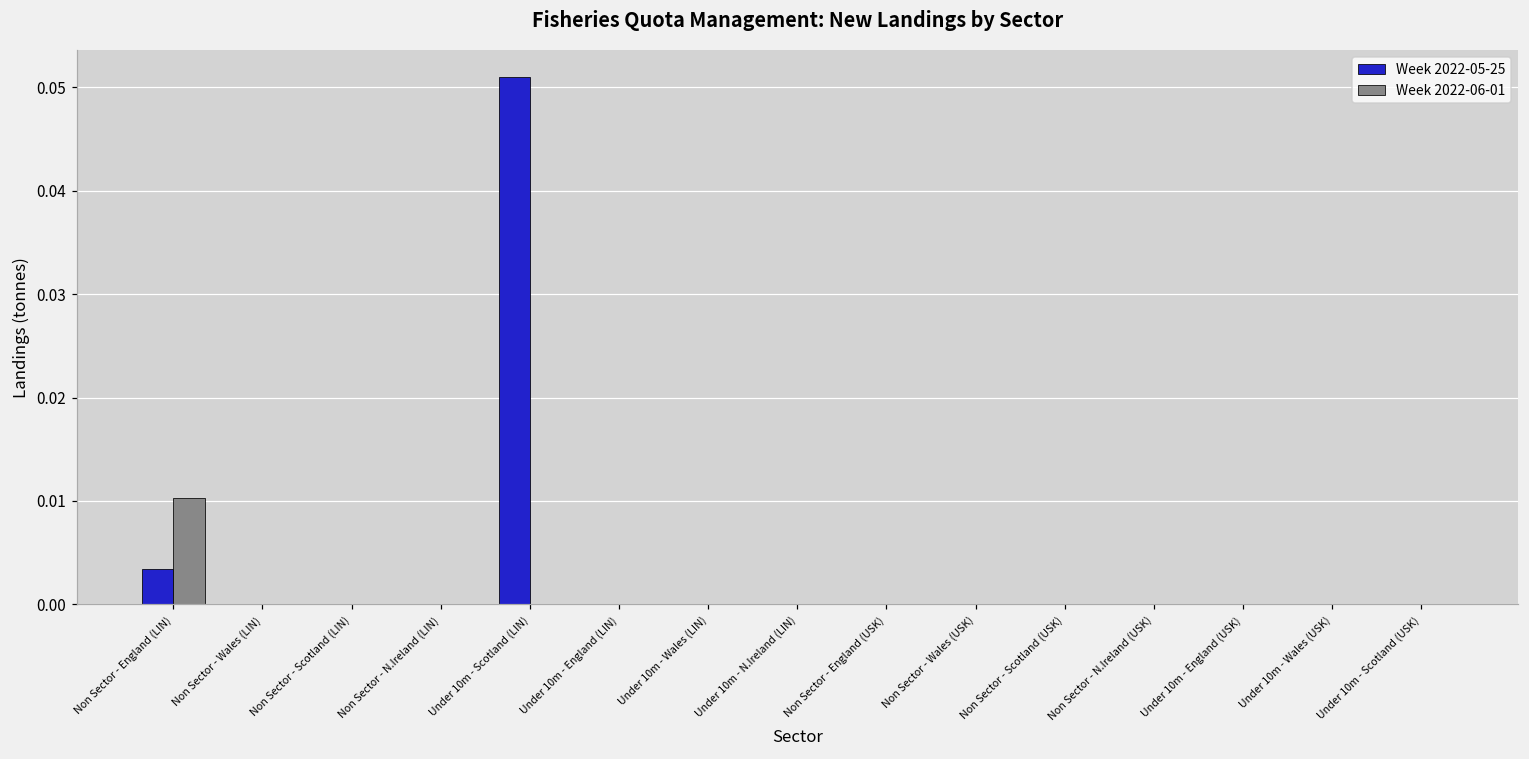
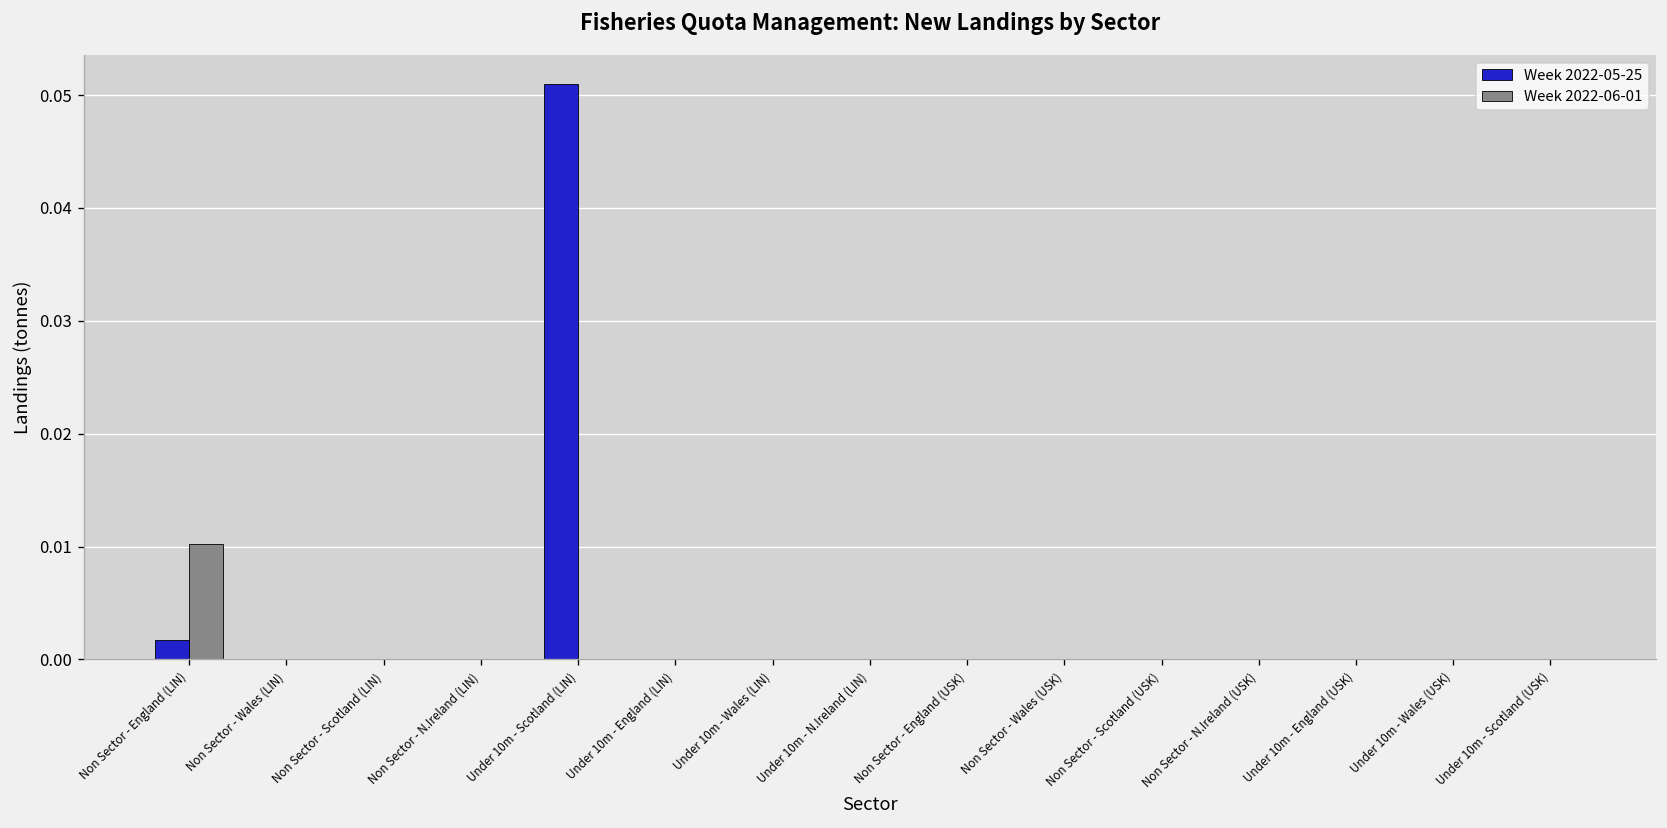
Week 2022-05-25, Non Sector - England (LIN): 0.003 -> 0.002
